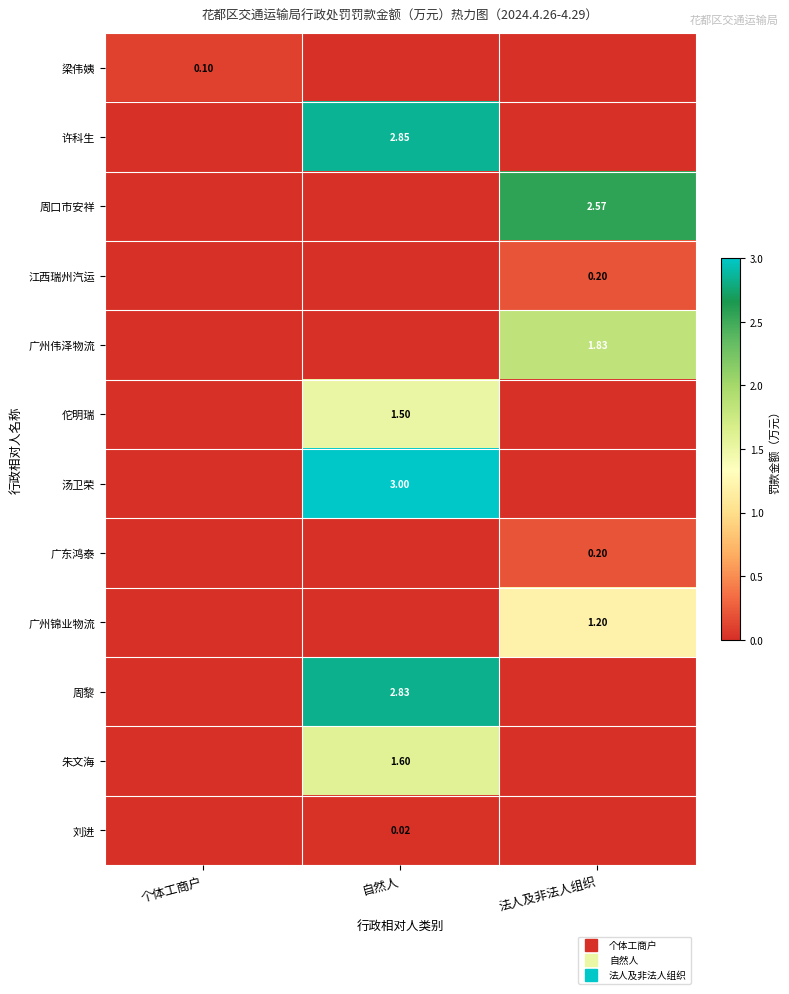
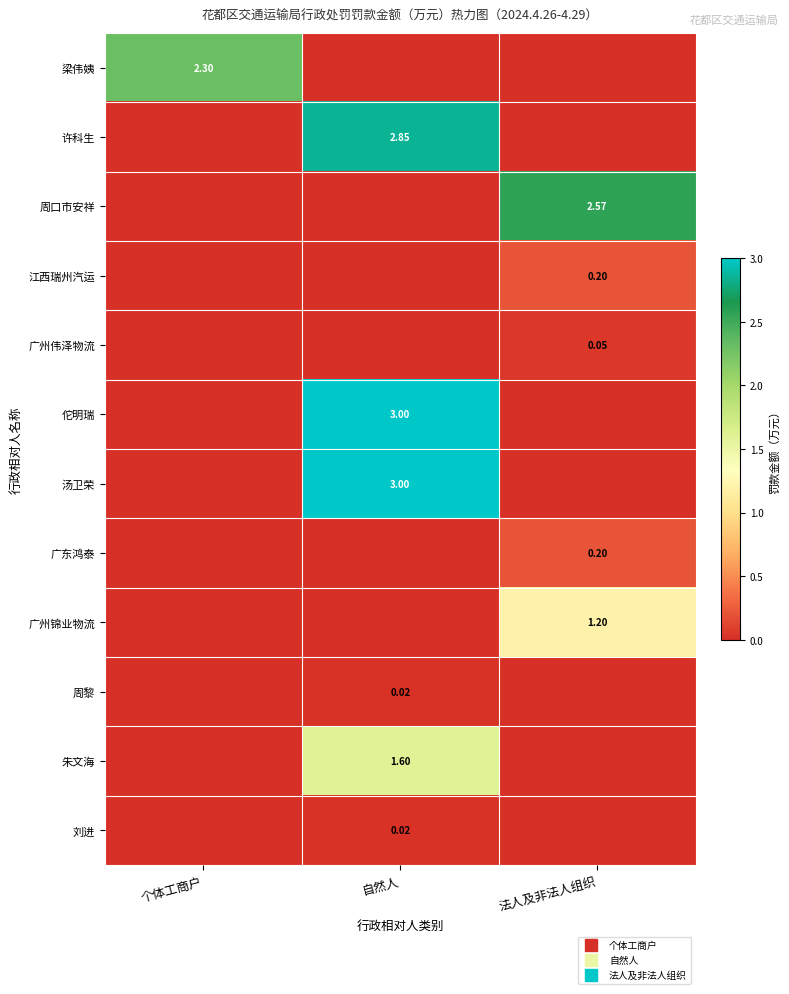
梁伟姨, 个体工商户: 0.10 -> 2.30
广州伟泽物流, 法人及非法人组织: 1.83 -> 0.05
佗明瑞, 自然人: 1.50 -> 3.00
周黎, 自然人: 2.83 -> 0.02
